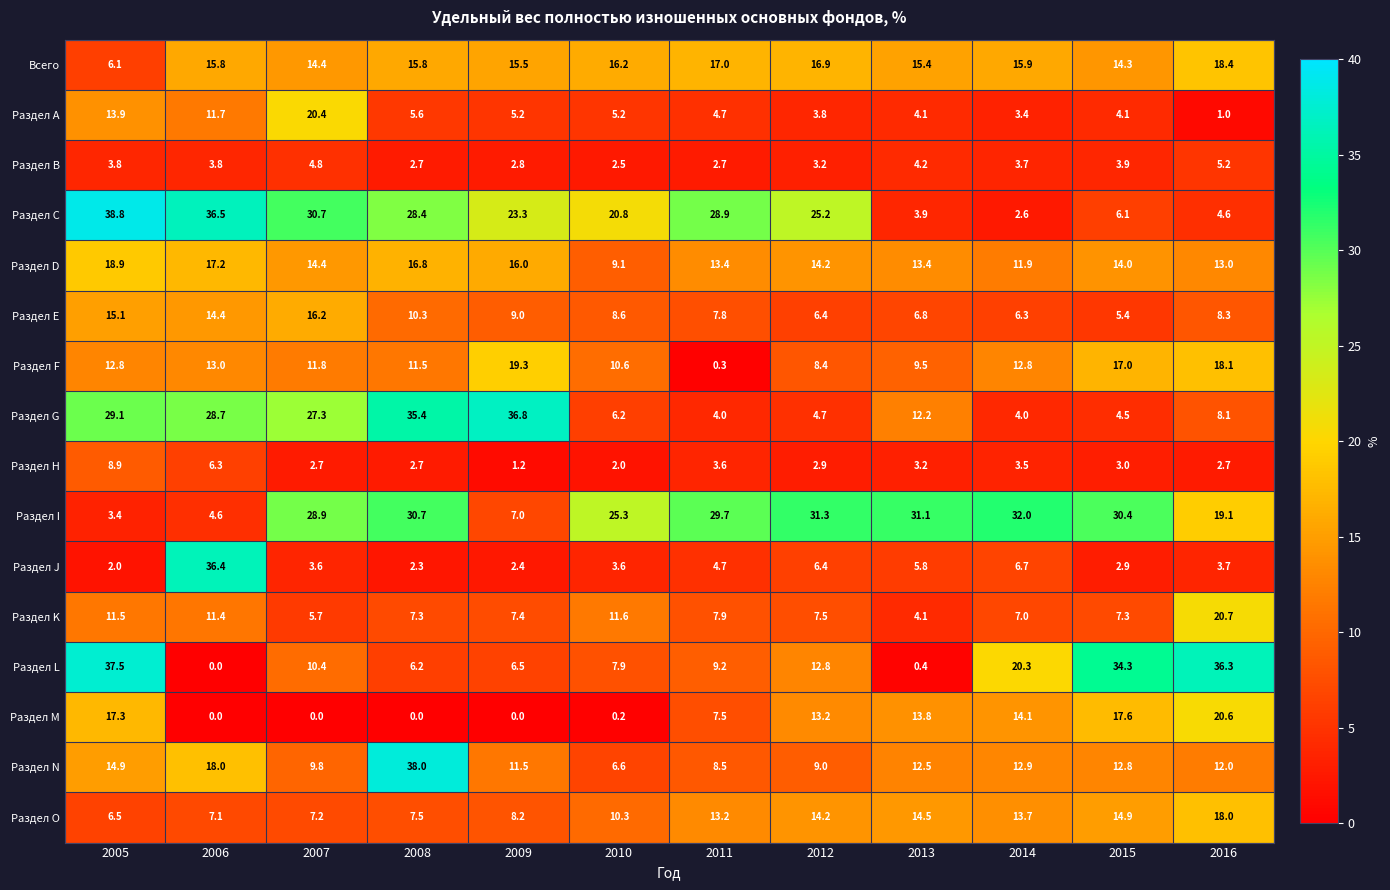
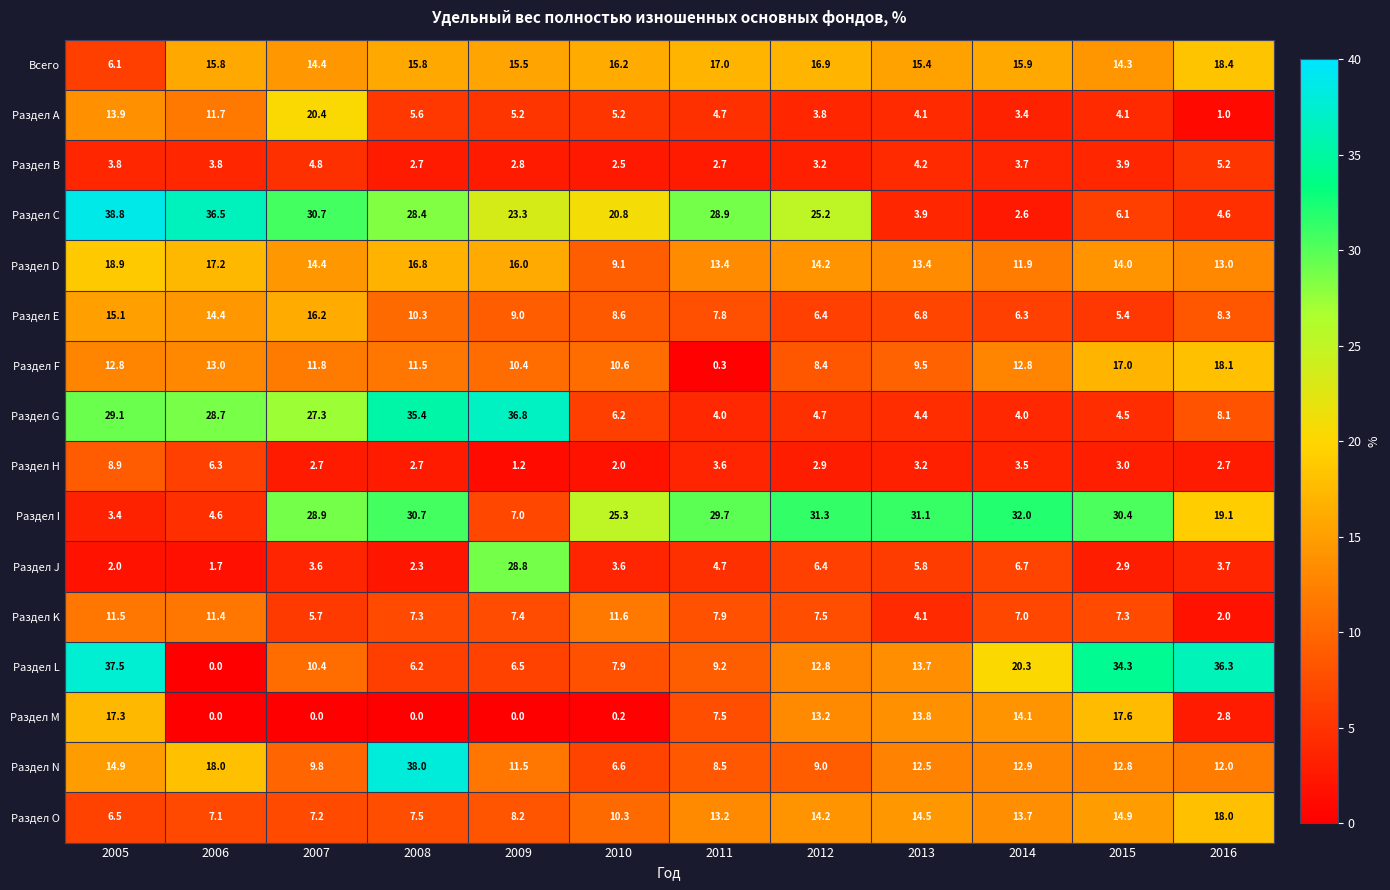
Раздел F, 2009: 19.3 -> 10.4
Раздел G, 2013: 12.2 -> 4.4
Раздел J, 2006: 36.4 -> 1.7
Раздел J, 2009: 2.4 -> 28.8
Раздел K, 2016: 20.7 -> 2.0
Раздел L, 2013: 0.4 -> 13.7
Раздел M, 2016: 20.6 -> 2.8
